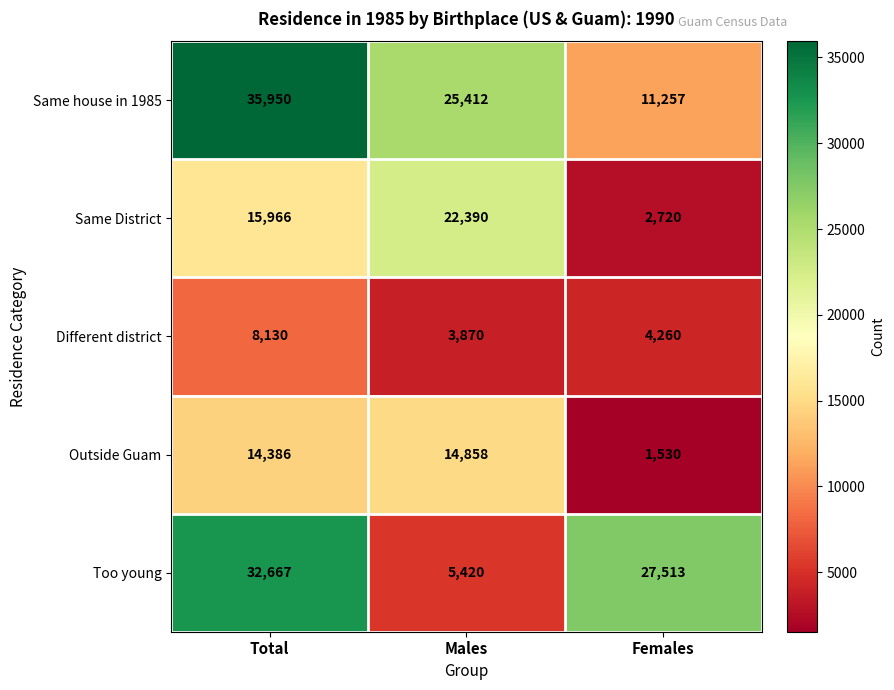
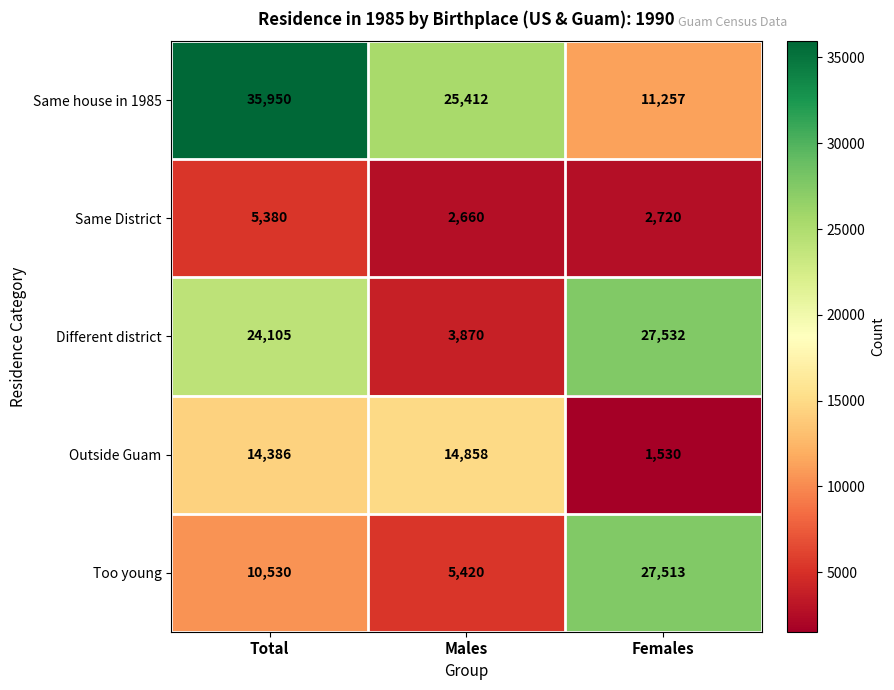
Same District, Total: 15,966 -> 5,380
Same District, Males: 22,390 -> 2,660
Different district, Total: 8,130 -> 24,105
Different district, Females: 4,260 -> 27,532
Too young, Total: 32,667 -> 10,530
